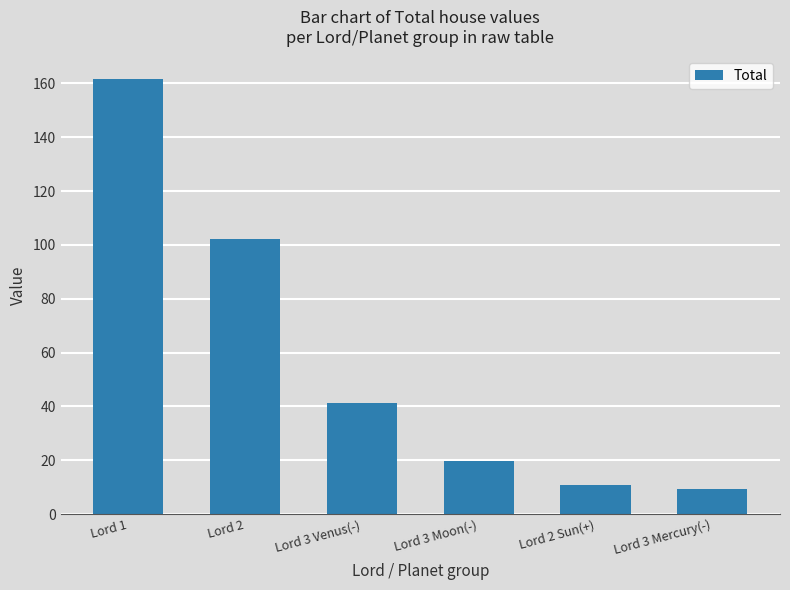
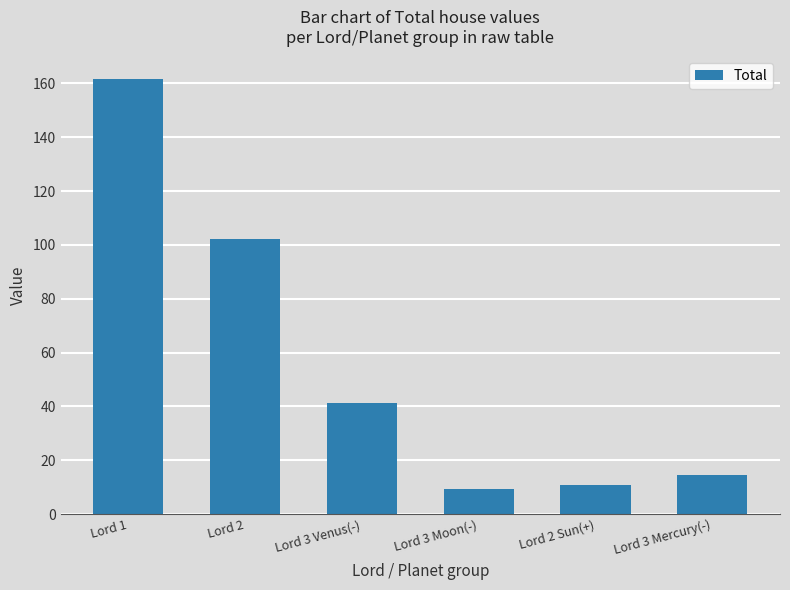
Lord 3 Moon(-): 20 -> 9
Lord 3 Mercury(-): 9 -> 15
